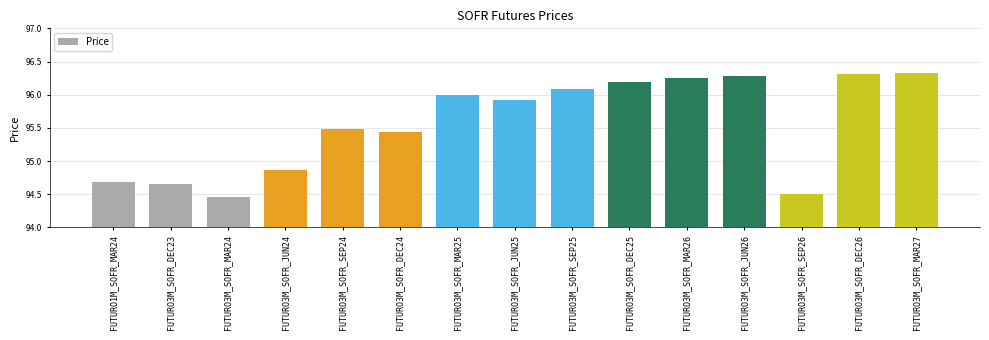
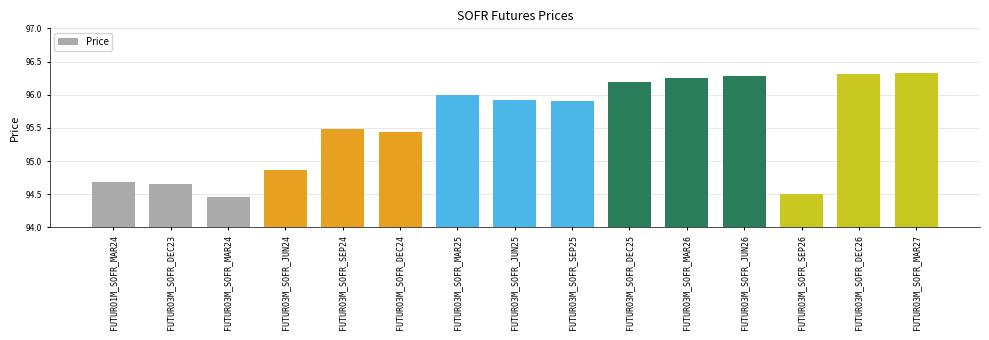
FUTURO3M_SOFR_SEP25: 96.1 -> 95.9
